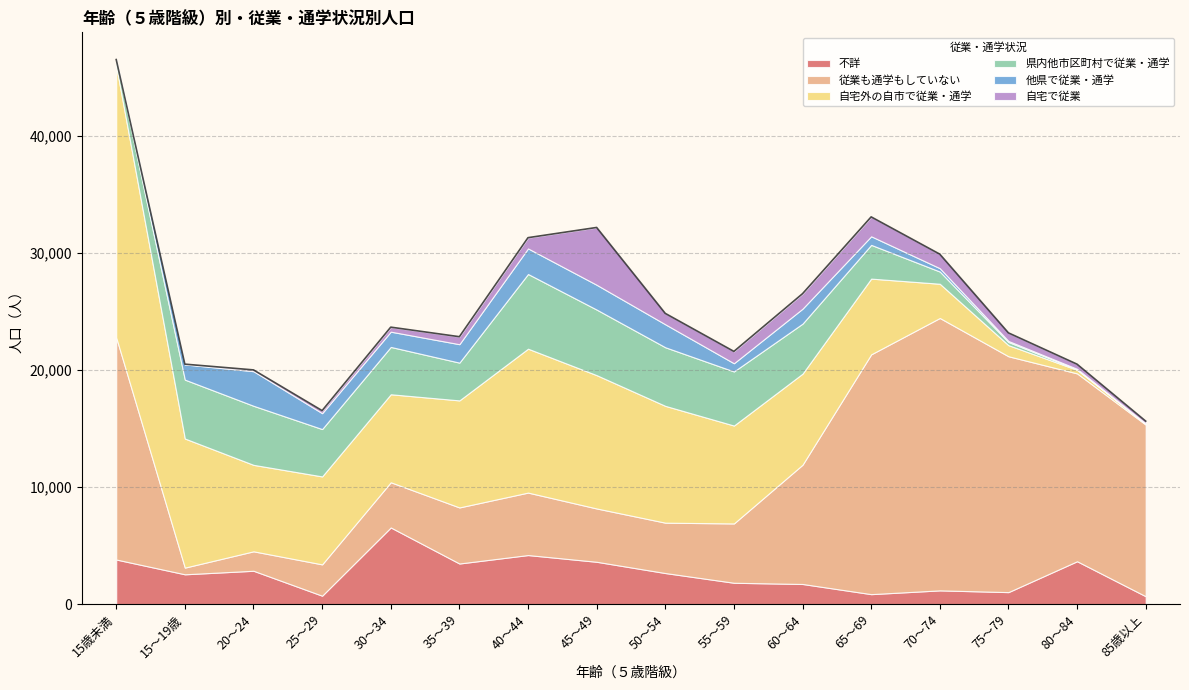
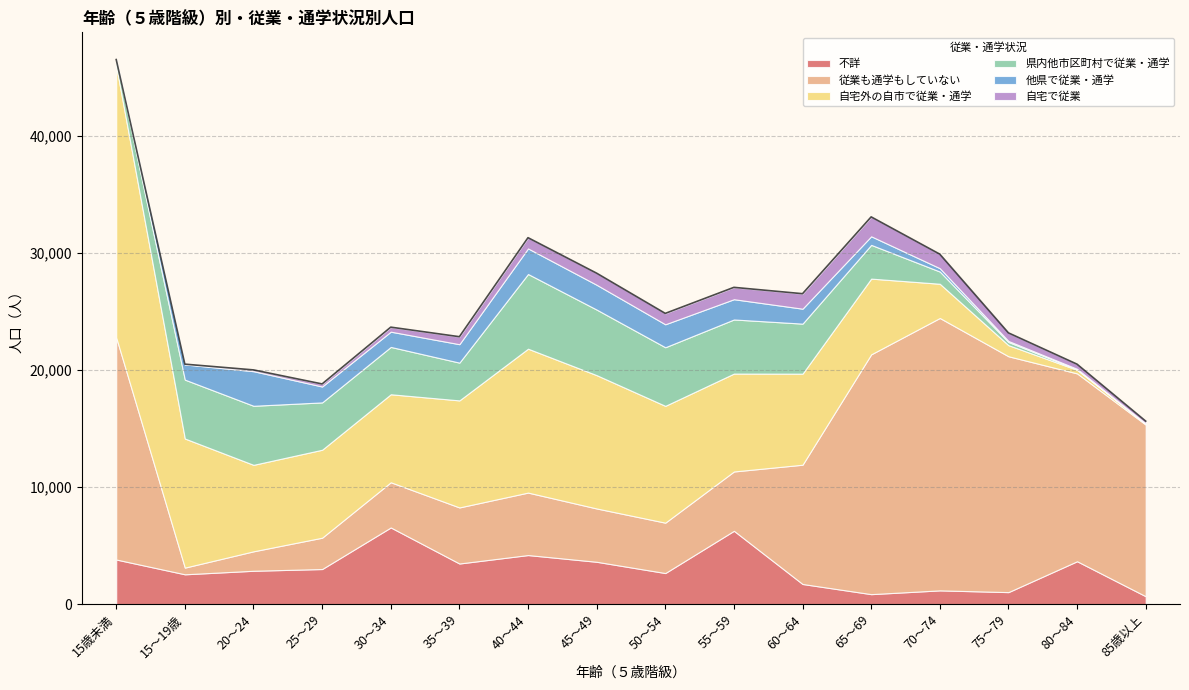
不詳, 25～29: 700 -> 3,000
自宅で従業, 45～49: 4,900 -> 1,000
不詳, 55～59: 1,800 -> 6,300
他県で従業・通学, 55～59: 700 -> 1,700
